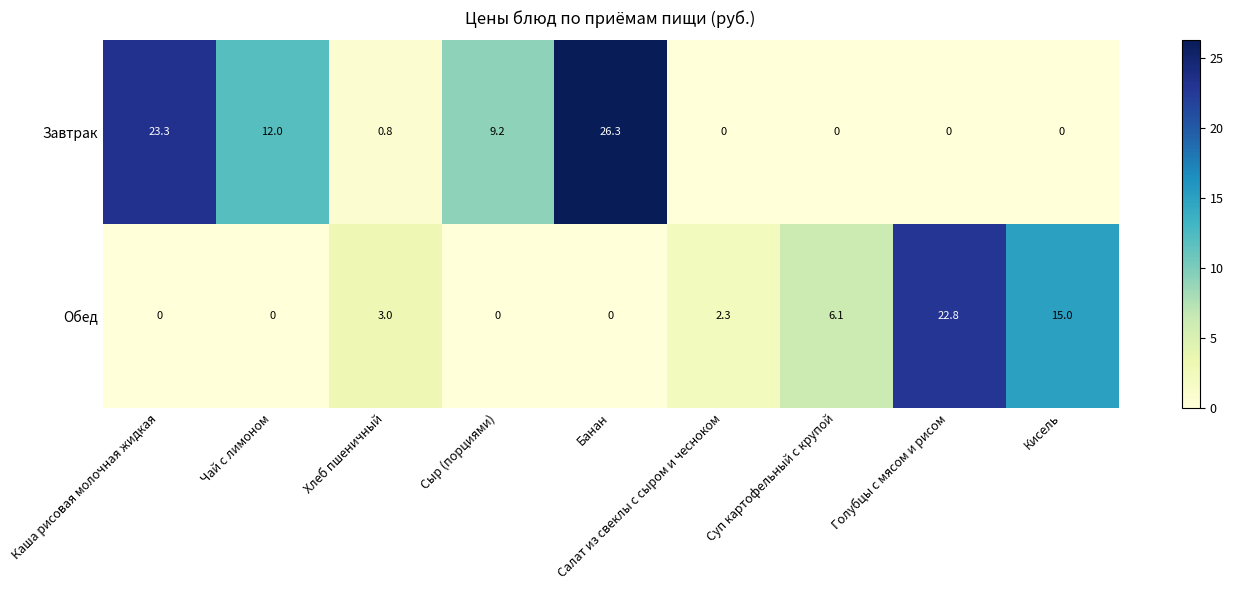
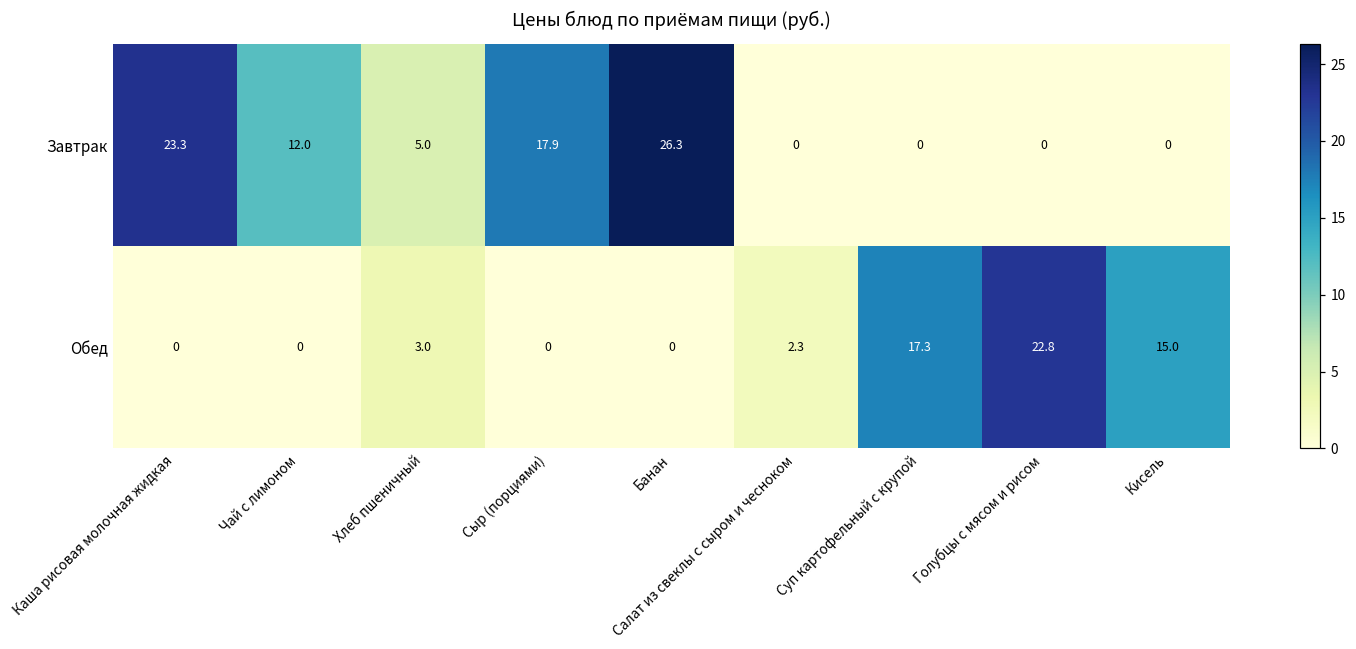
Завтрак, Хлеб пшеничный: 0.8 -> 5.0
Завтрак, Сыр (порциями): 9.2 -> 17.9
Обед, Суп картофельный с крупой: 6.1 -> 17.3
